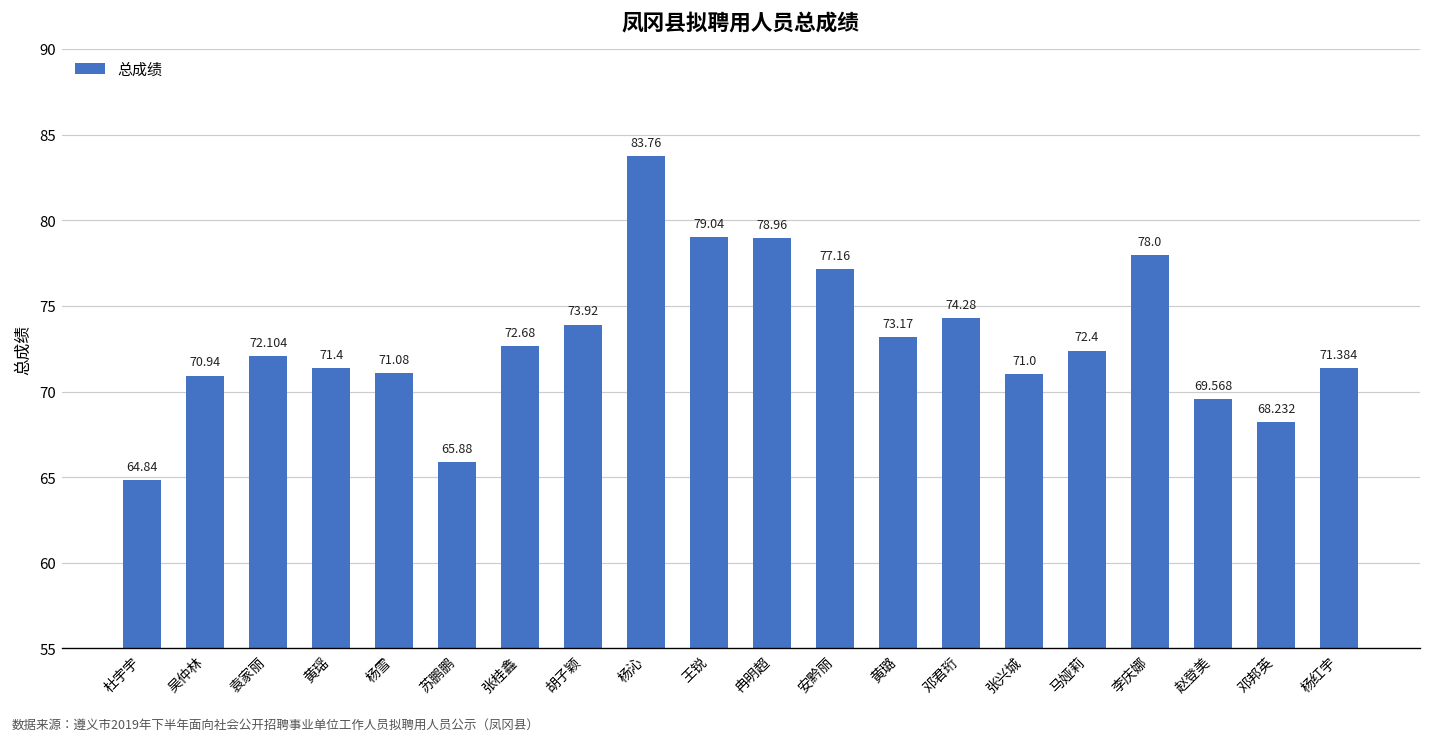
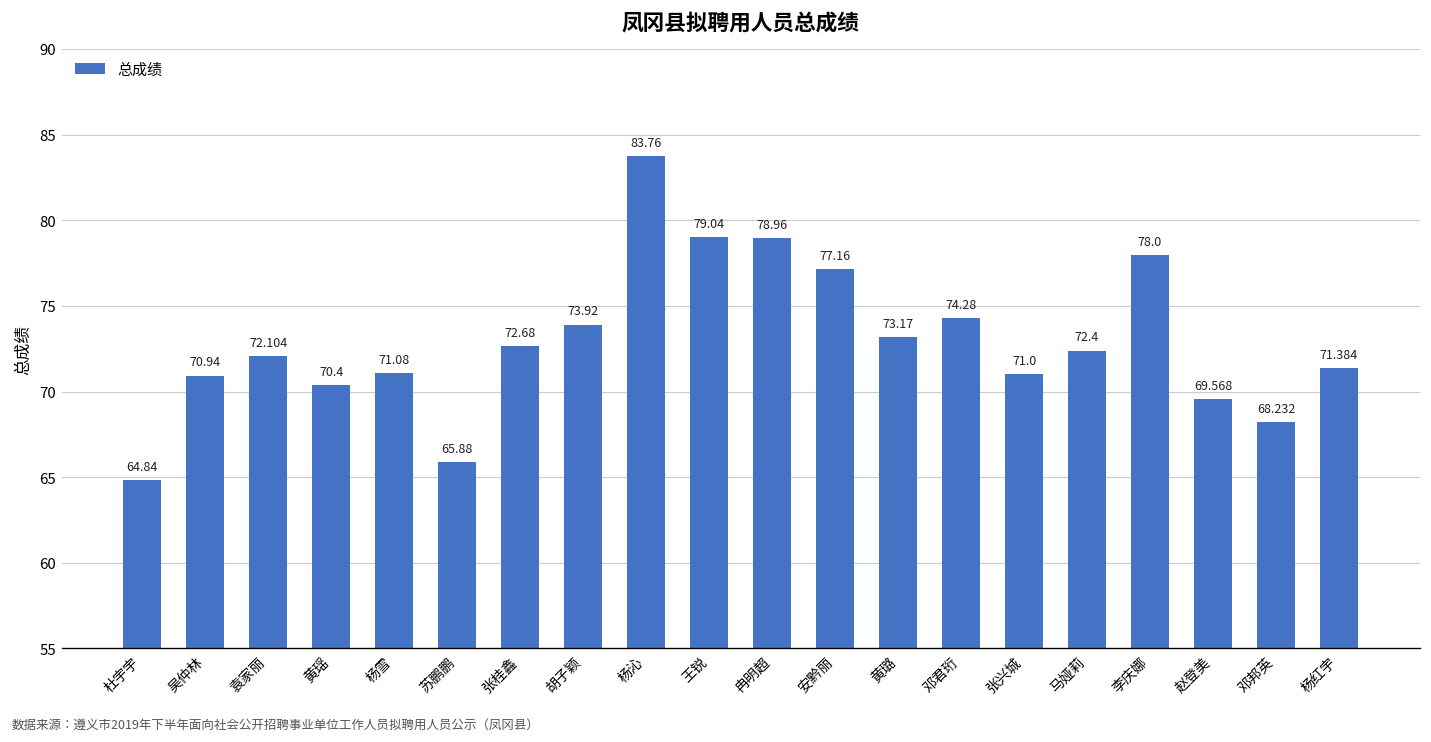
黄瑶: 71.4 -> 70.4
